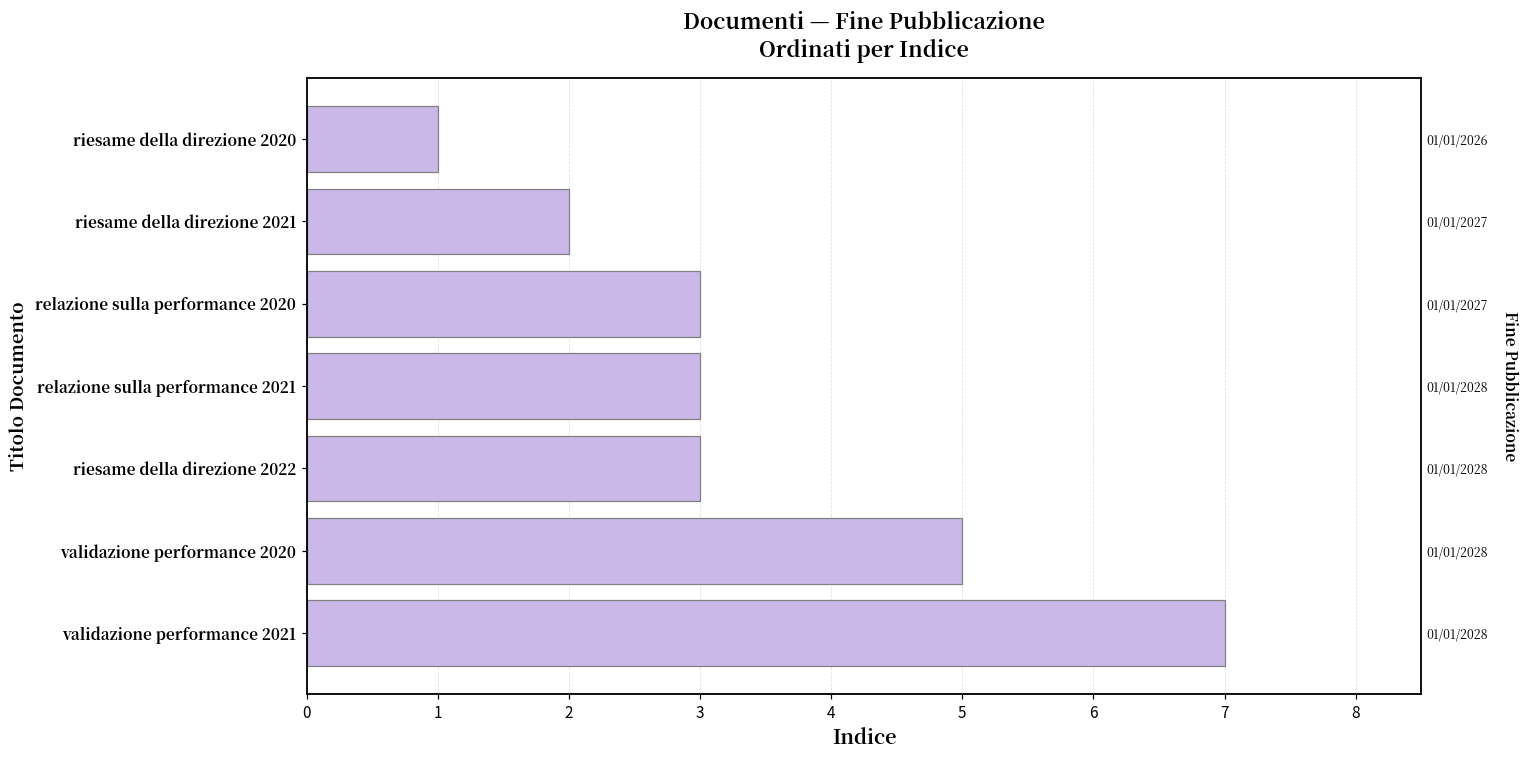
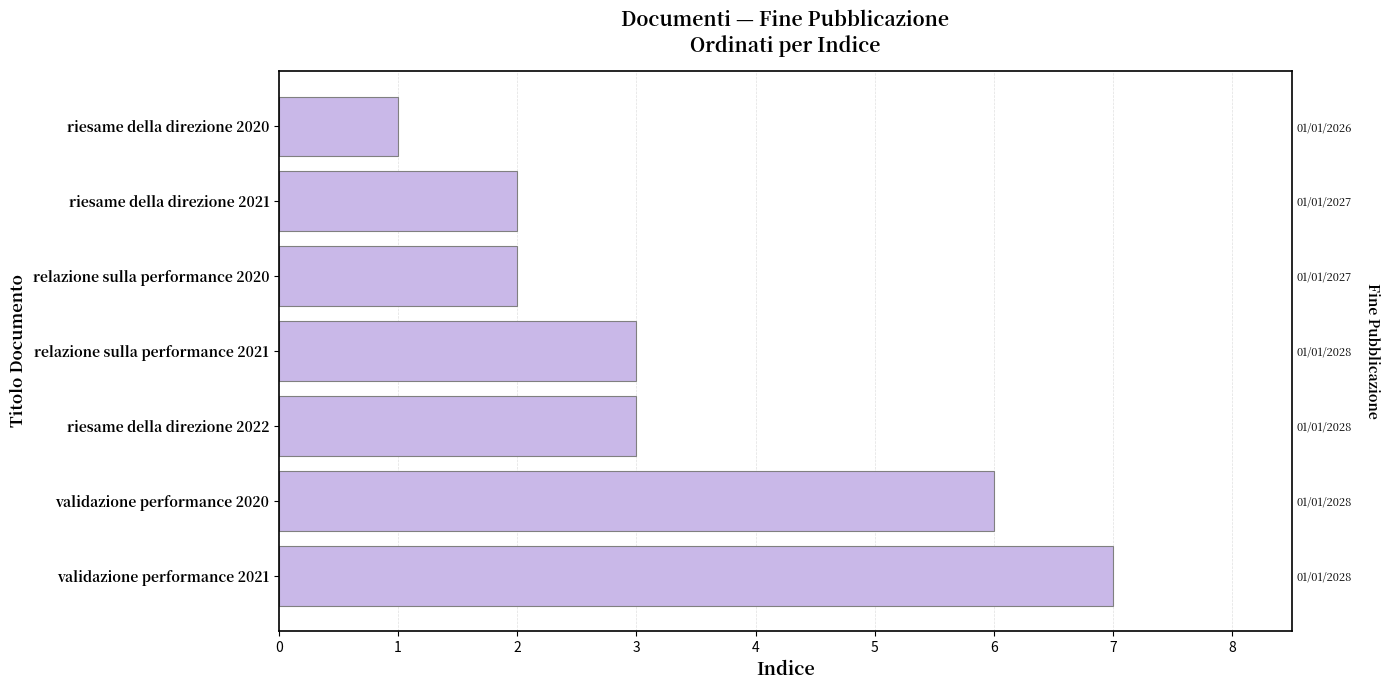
relazione sulla performance 2020: 3.00 -> 2.00
validazione performance 2020: 5.00 -> 6.00
